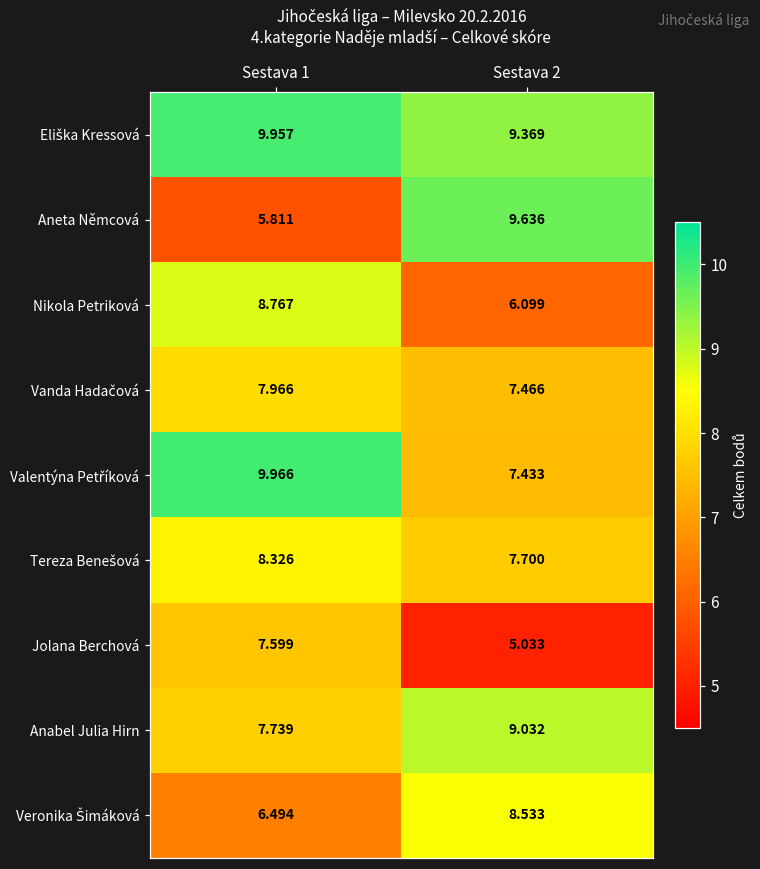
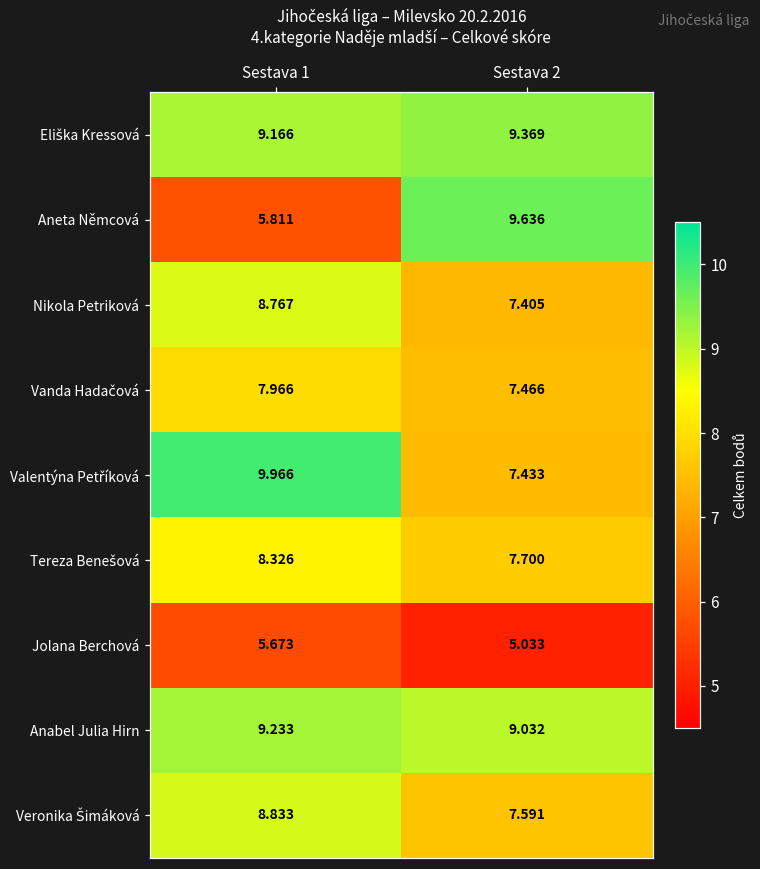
Eliška Kressová, Sestava 1: 9.957 -> 9.166
Nikola Petriková, Sestava 2: 6.099 -> 7.405
Jolana Berchová, Sestava 1: 7.599 -> 5.673
Anabel Julia Hirn, Sestava 1: 7.739 -> 9.233
Veronika Šimáková, Sestava 1: 6.494 -> 8.833
Veronika Šimáková, Sestava 2: 8.533 -> 7.591
